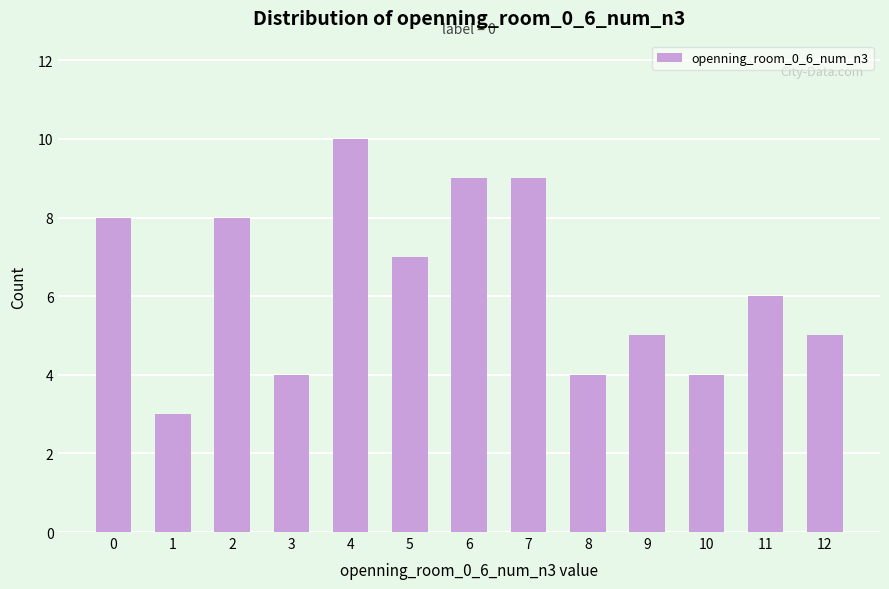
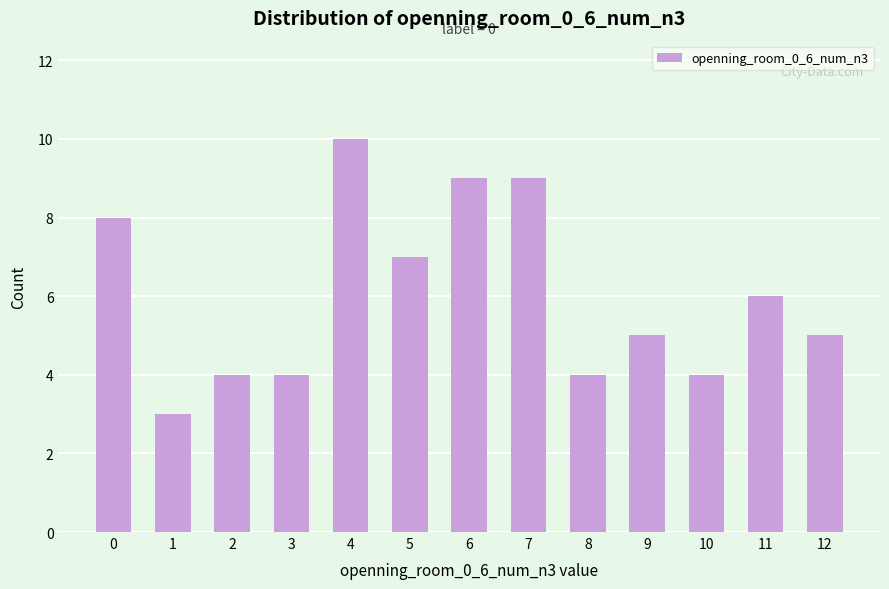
2: 8 -> 4
